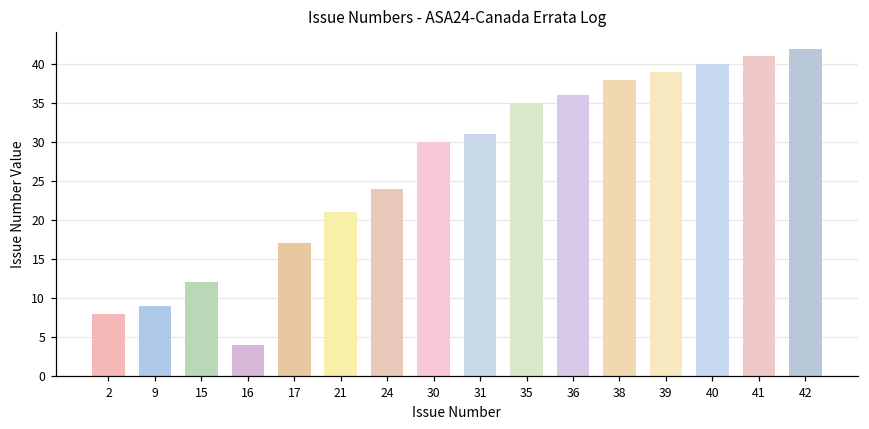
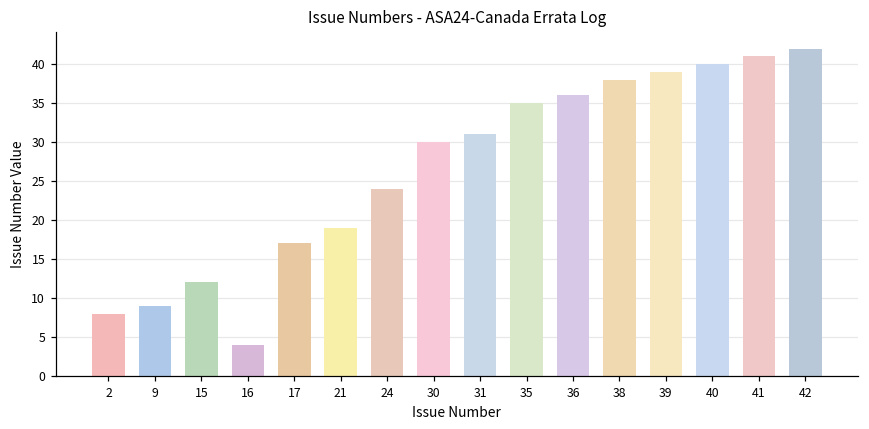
21: 21 -> 19
